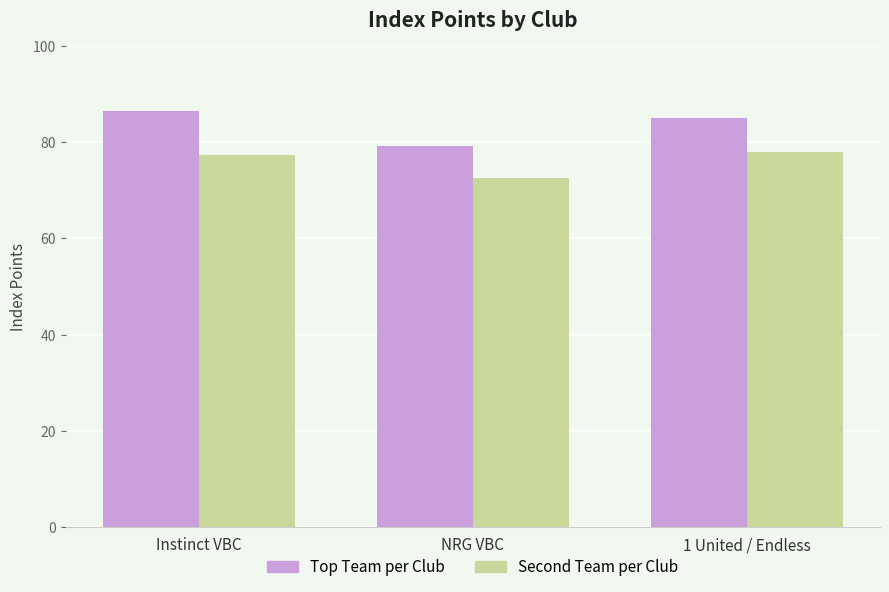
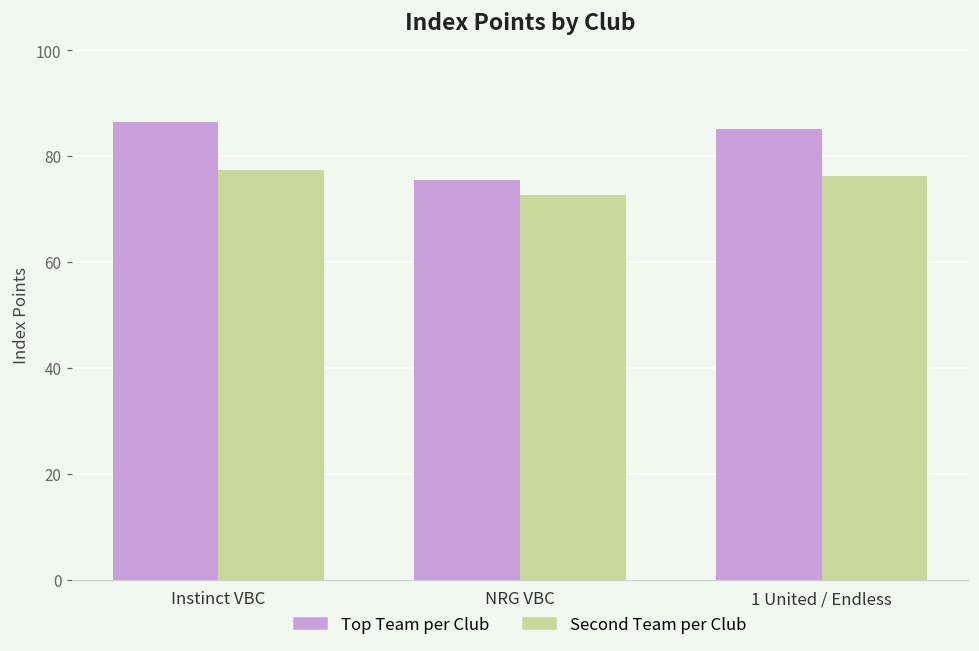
Top Team per Club, NRG VBC: 79 -> 75
Second Team per Club, 1 United / Endless: 78 -> 76
